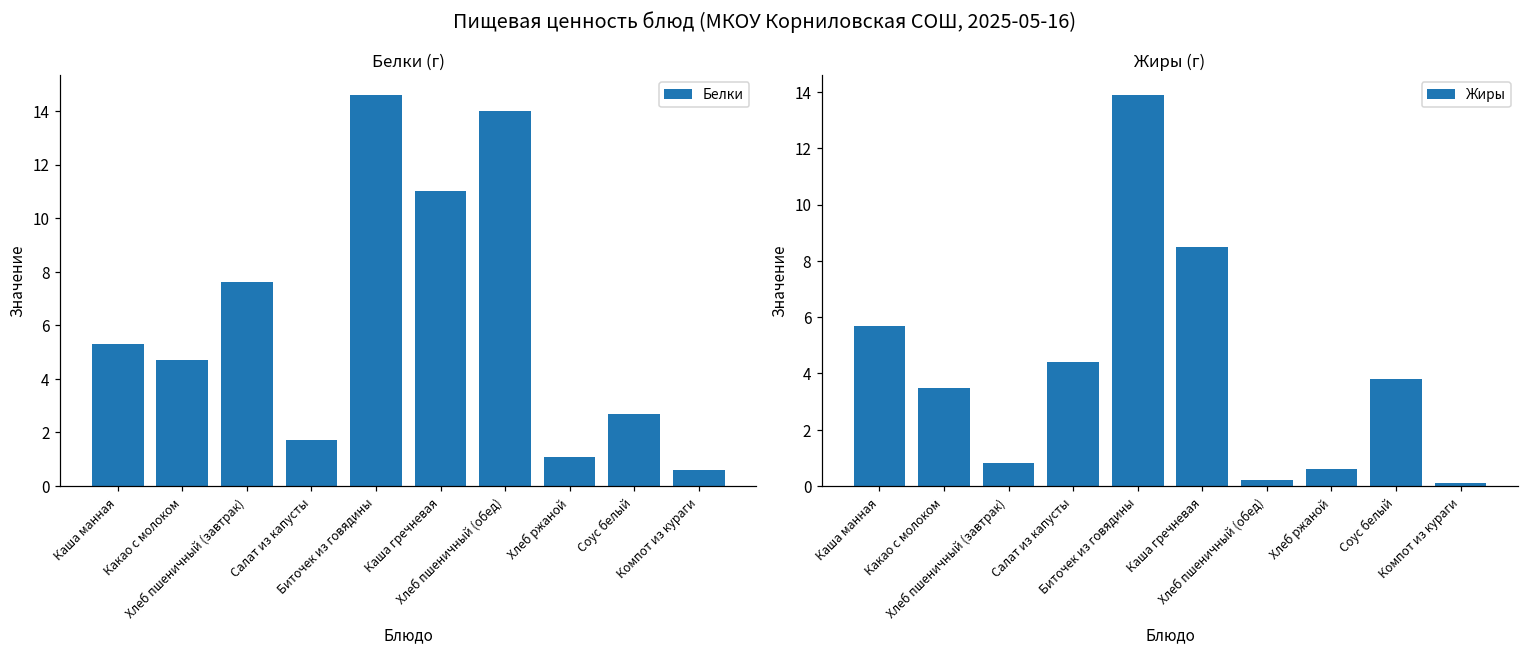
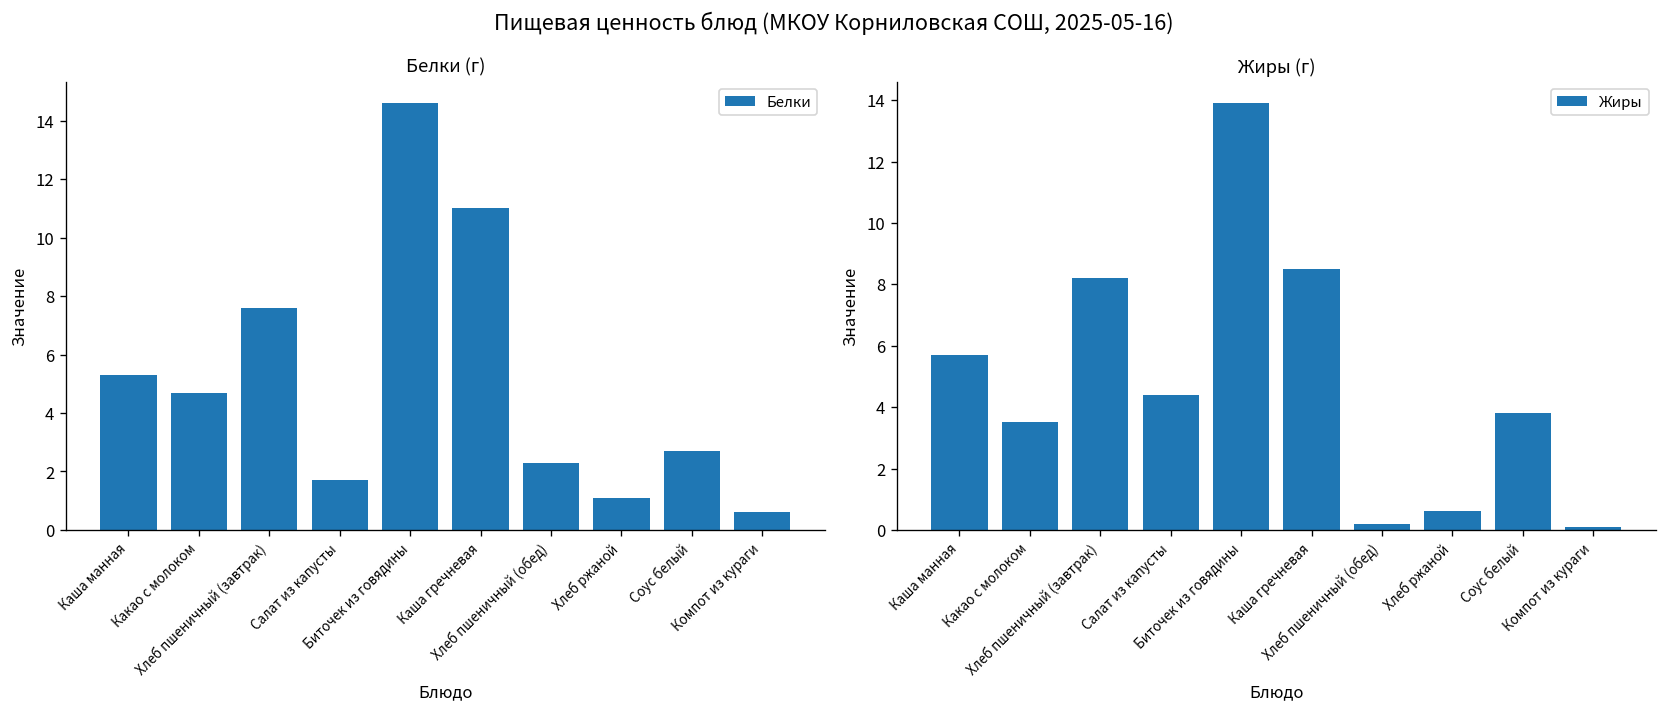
Белки (г), Хлеб пшеничный (обед): 14.0 -> 2.3
Жиры (г), Хлеб пшеничный (завтрак): 0.8 -> 8.2
